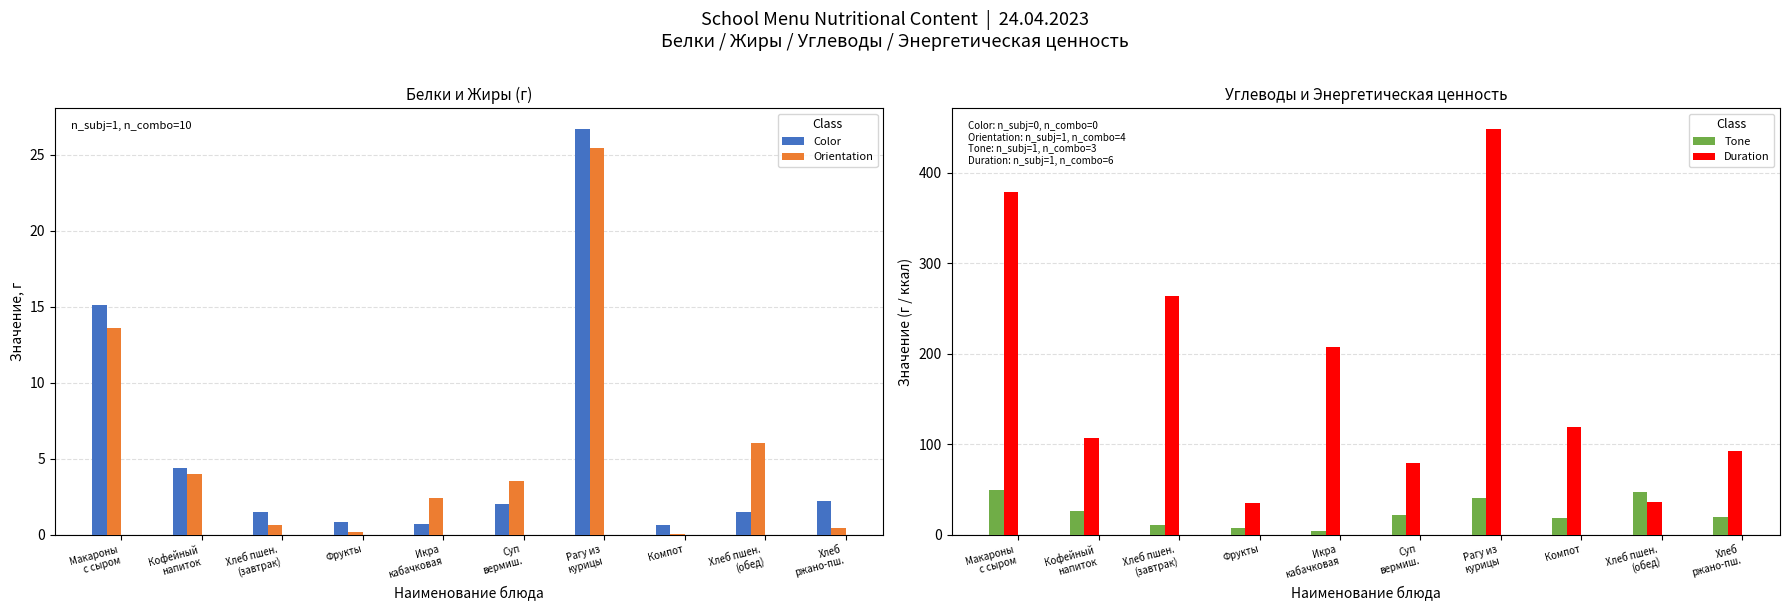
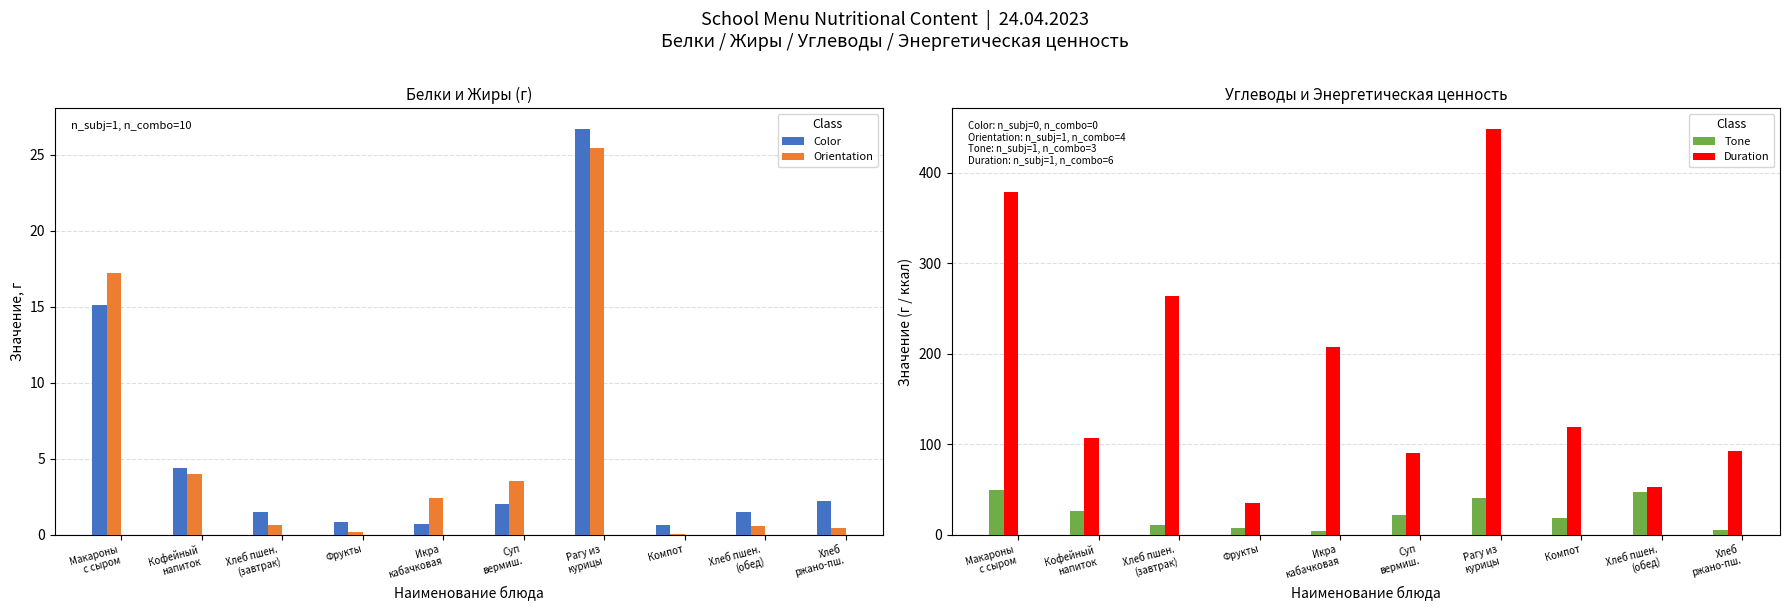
Белки и Жиры (г), Orientation, Макароны с сыром: 13.6 -> 17.2
Белки и Жиры (г), Orientation, Хлеб пшен. (обед): 6.0 -> 0.6
Углеводы и Энергетическая ценность, Duration, Суп вермиш.: 80 -> 90
Углеводы и Энергетическая ценность, Duration, Хлеб пшен. (обед): 40 -> 50
Углеводы и Энергетическая ценность, Tone, Хлеб ржано-пш.: 20 -> 0
